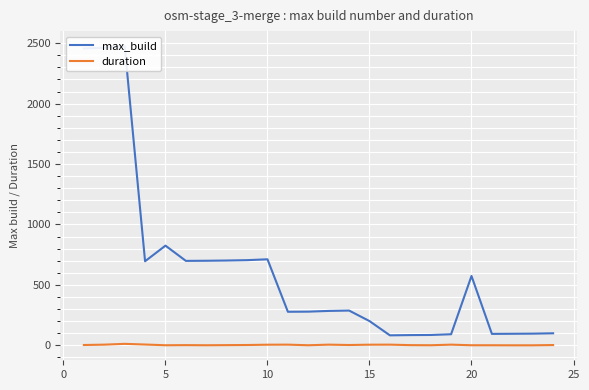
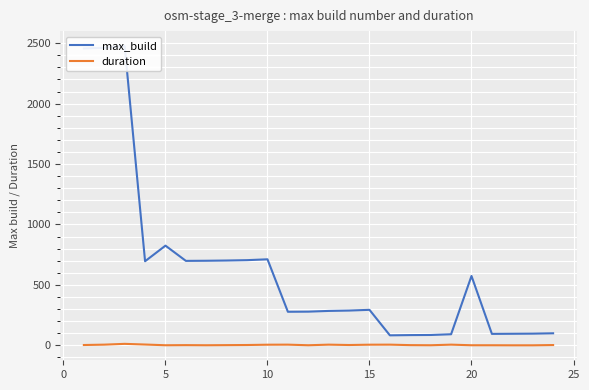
max_build, 15: 200 -> 290
